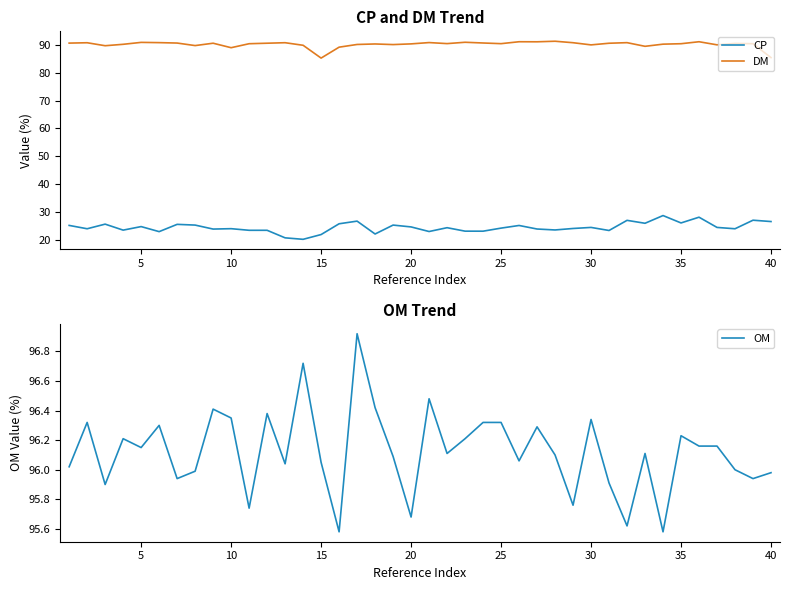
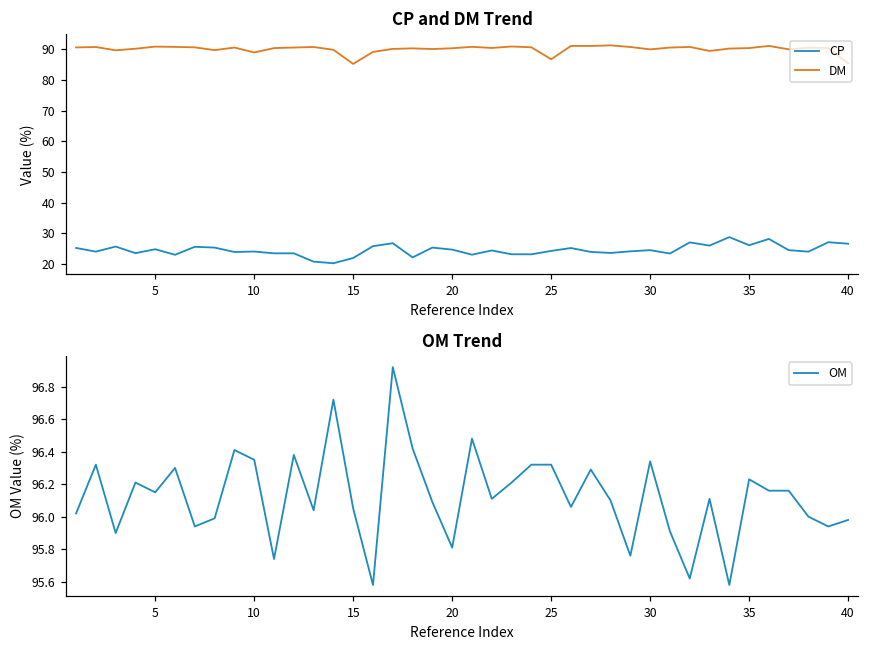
CP and DM Trend, DM, 25: 90 -> 87
OM Trend, 20: 95.68 -> 95.81
